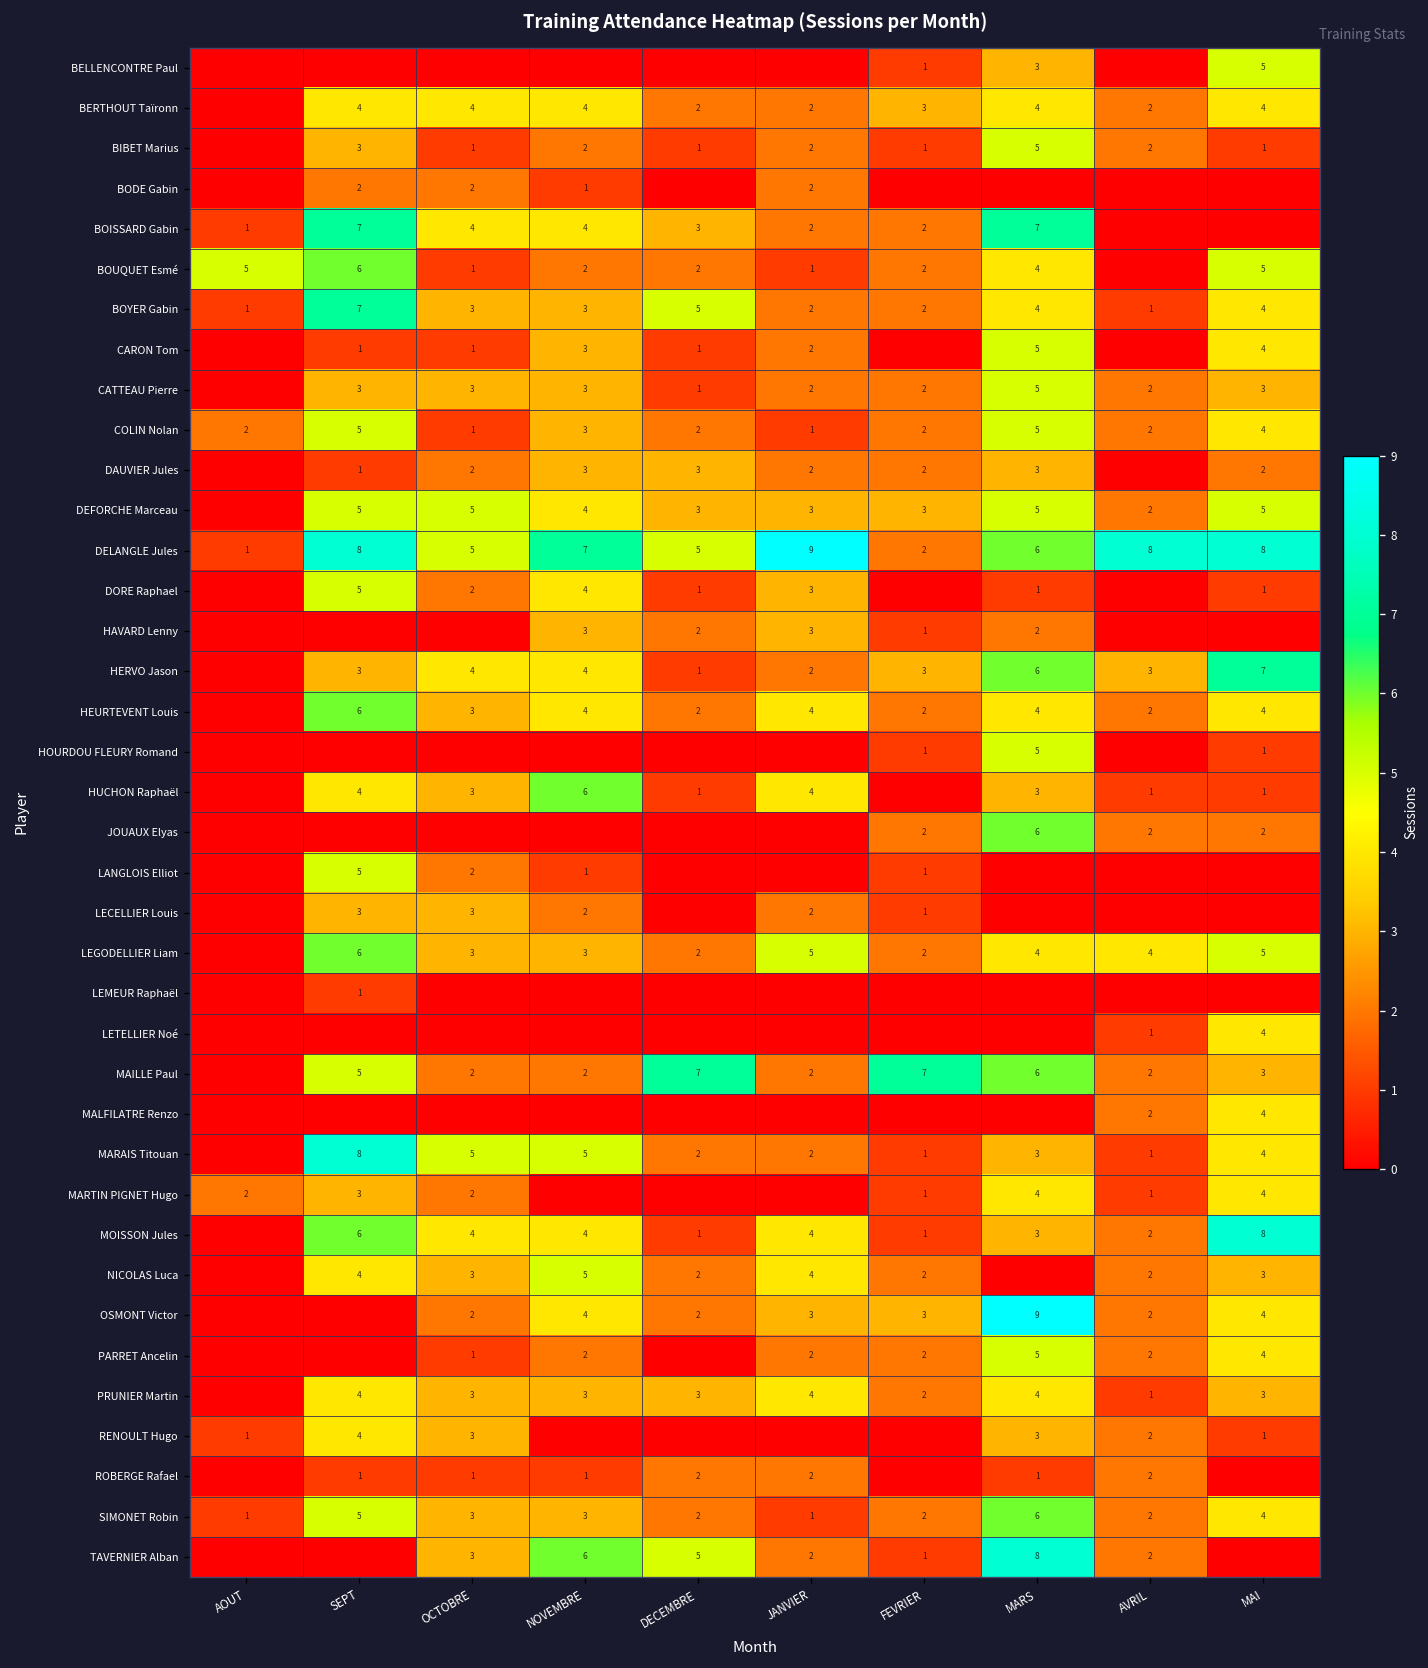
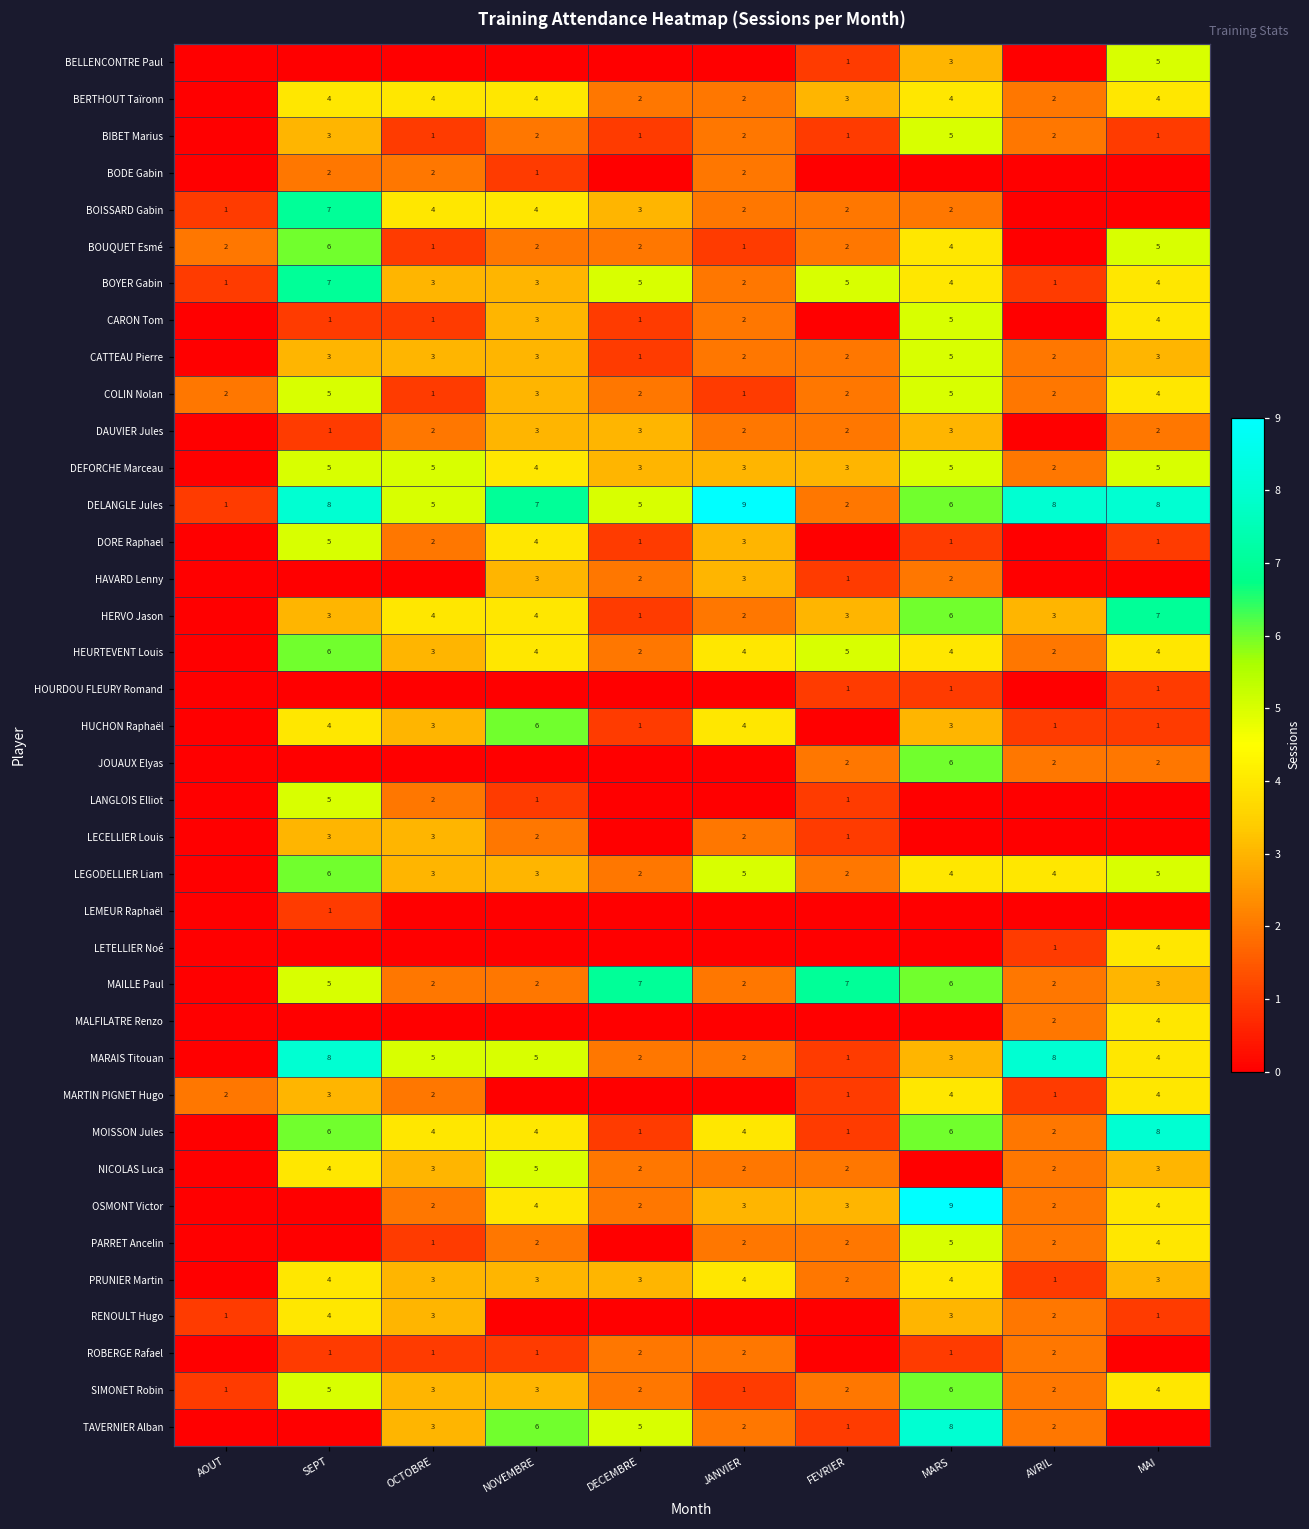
BOISSARD Gabin, MARS: 7 -> 2
BOUQUET Esmé, AOUT: 5 -> 2
BOYER Gabin, FEVRIER: 2 -> 5
HEURTEVENT Louis, FEVRIER: 2 -> 5
HOURDOU FLEURY Romand, MARS: 5 -> 1
MARAIS Titouan, AVRIL: 1 -> 8
MOISSON Jules, MARS: 3 -> 6
NICOLAS Luca, JANVIER: 4 -> 2
